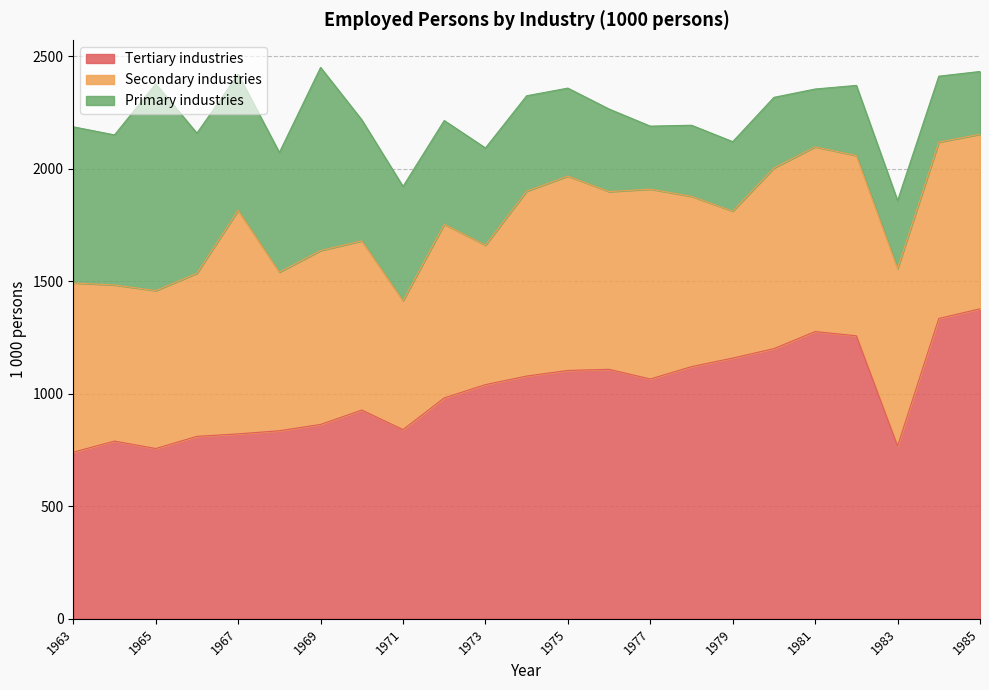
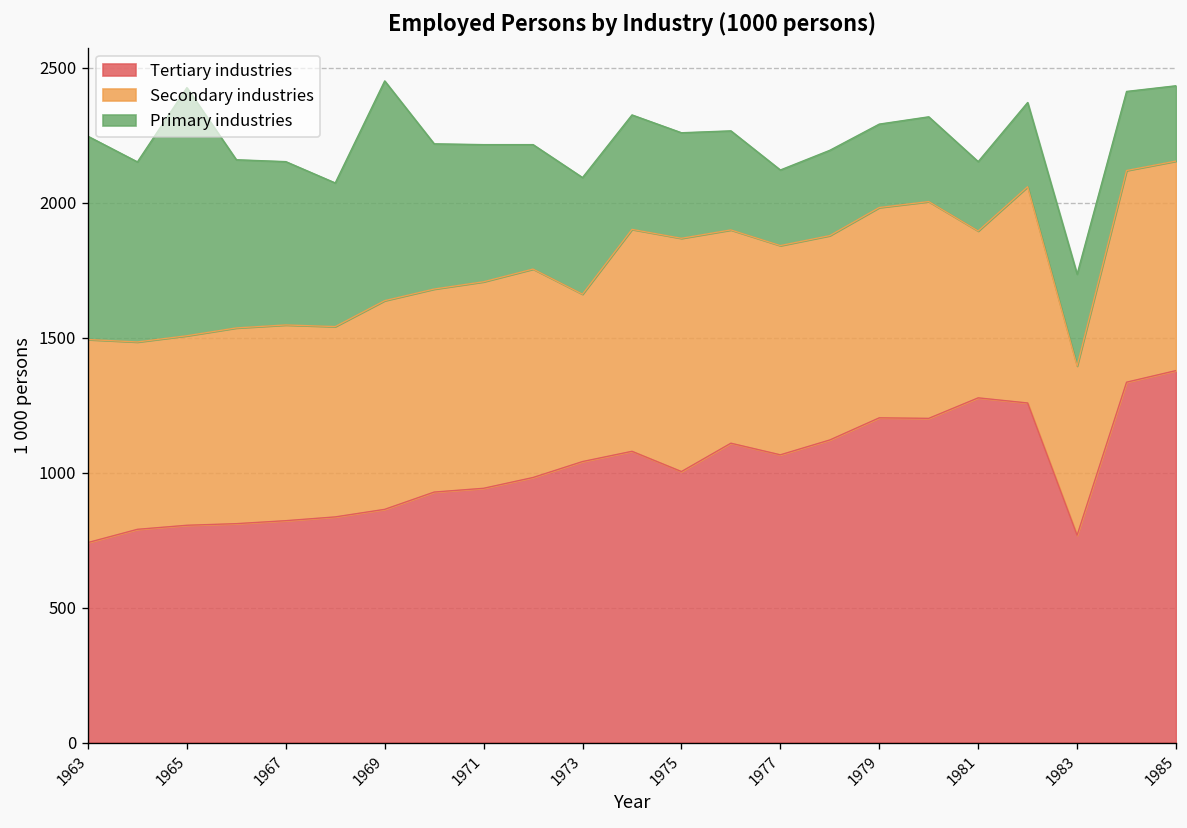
Primary industries, 1963: 690 -> 750
Tertiary industries, 1965: 760 -> 810
Secondary industries, 1967: 990 -> 730
Tertiary industries, 1971: 840 -> 940
Secondary industries, 1971: 570 -> 770
Tertiary industries, 1975: 1100 -> 1000
Secondary industries, 1977: 840 -> 780
Tertiary industries, 1979: 1160 -> 1200
Secondary industries, 1979: 650 -> 780
Secondary industries, 1981: 820 -> 620
Secondary industries, 1983: 790 -> 630
Primary industries, 1983: 300 -> 340
